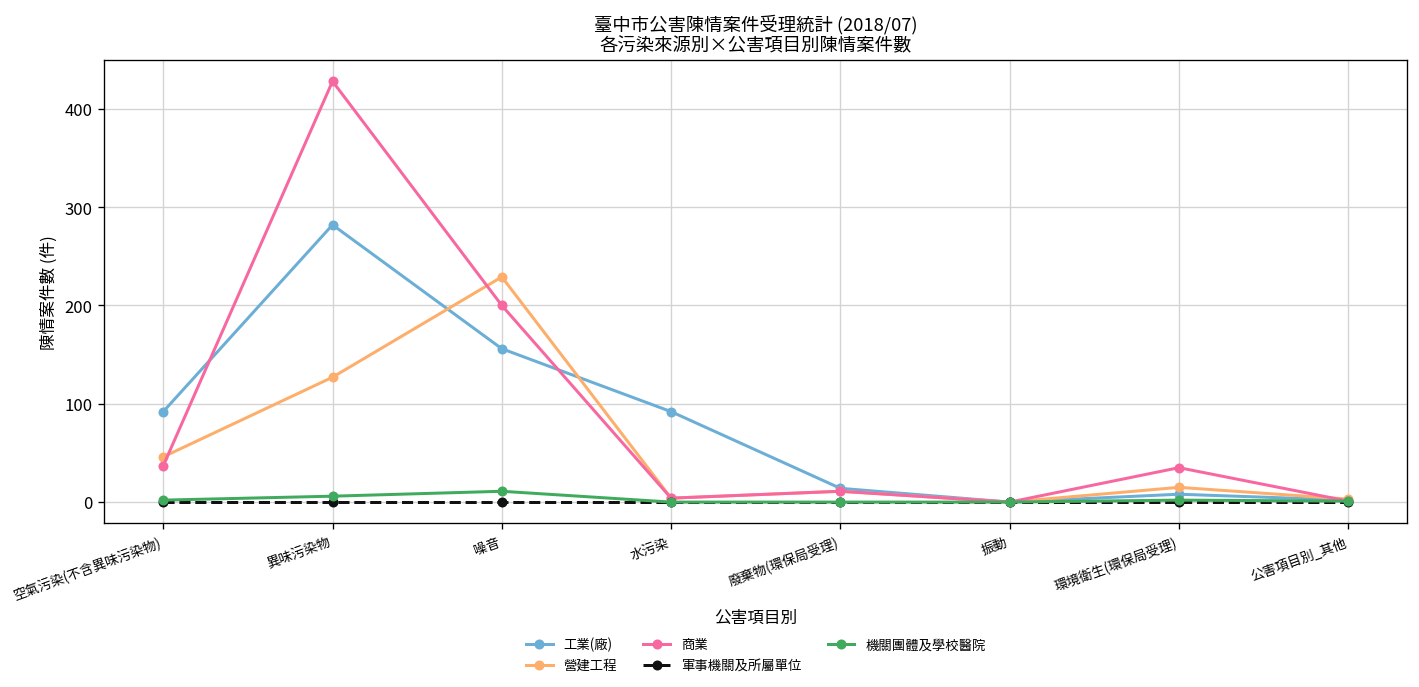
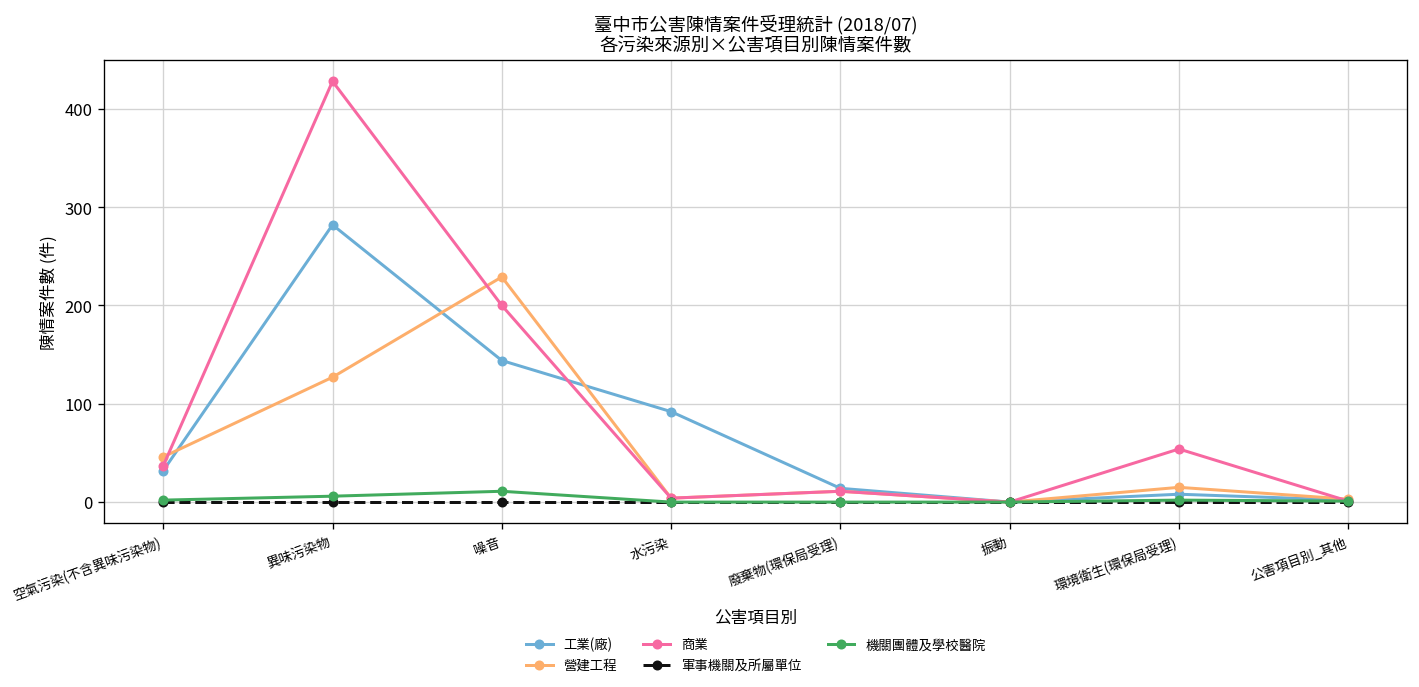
工業(廠), 空氣污染(不含異味污染物): 90 -> 30
工業(廠), 噪音: 160 -> 140
商業, 環境衛生(環保局受理): 40 -> 50
